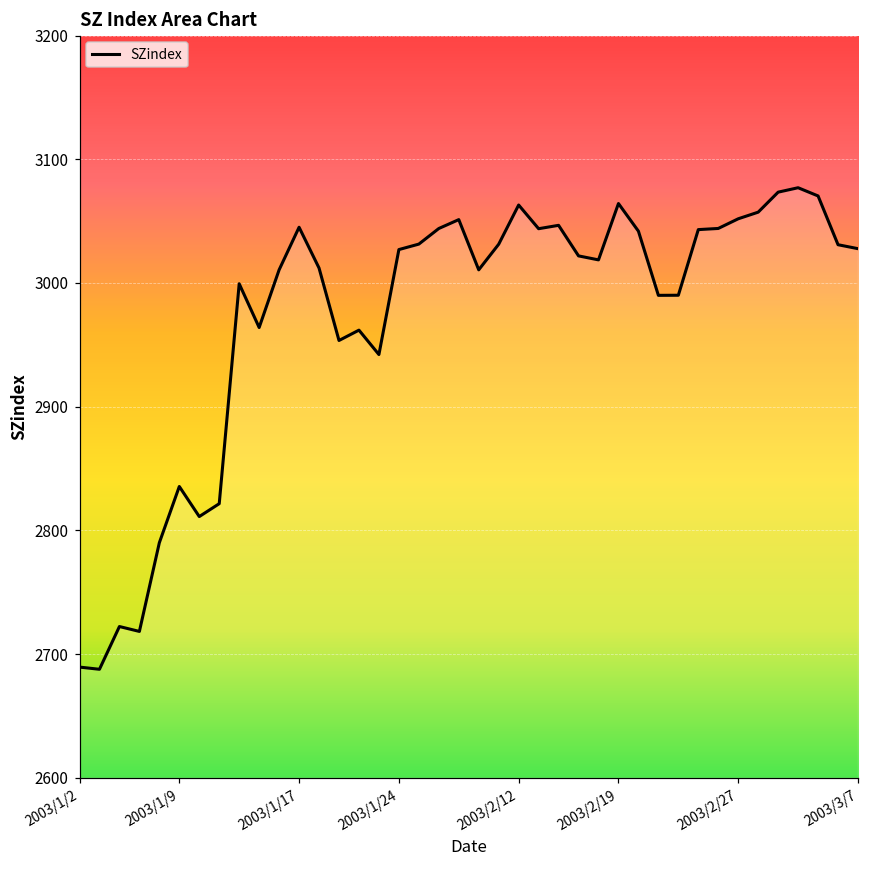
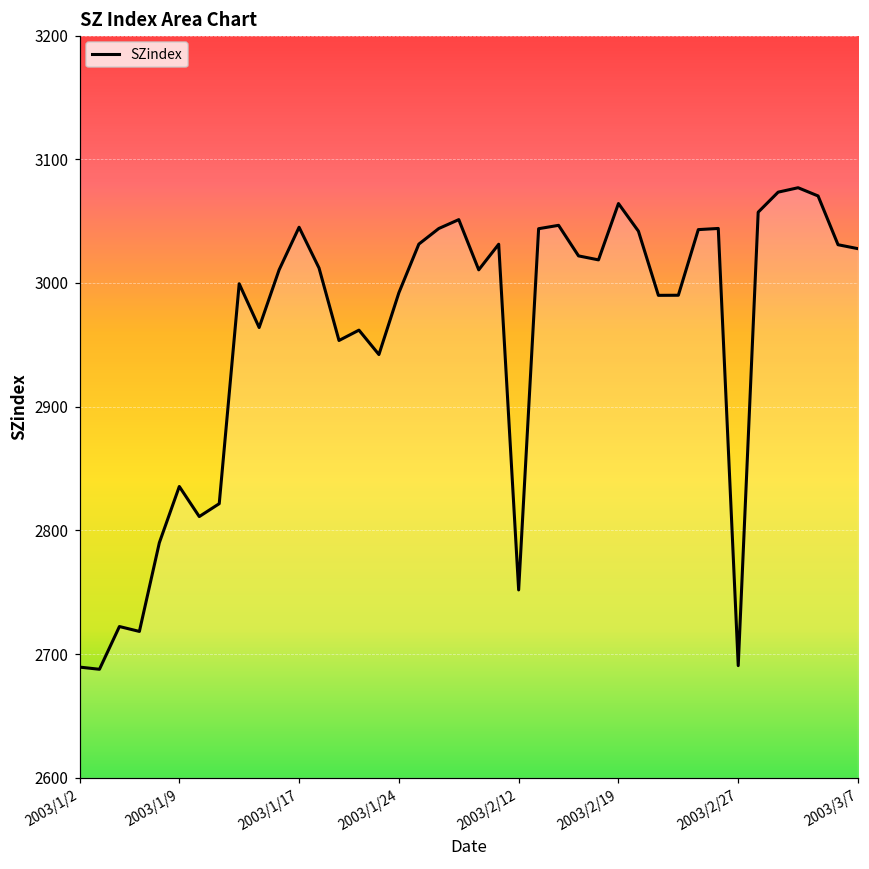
2003/1/24: 3027 -> 2992
2003/2/12: 3063 -> 2752
2003/2/27: 3052 -> 2691
